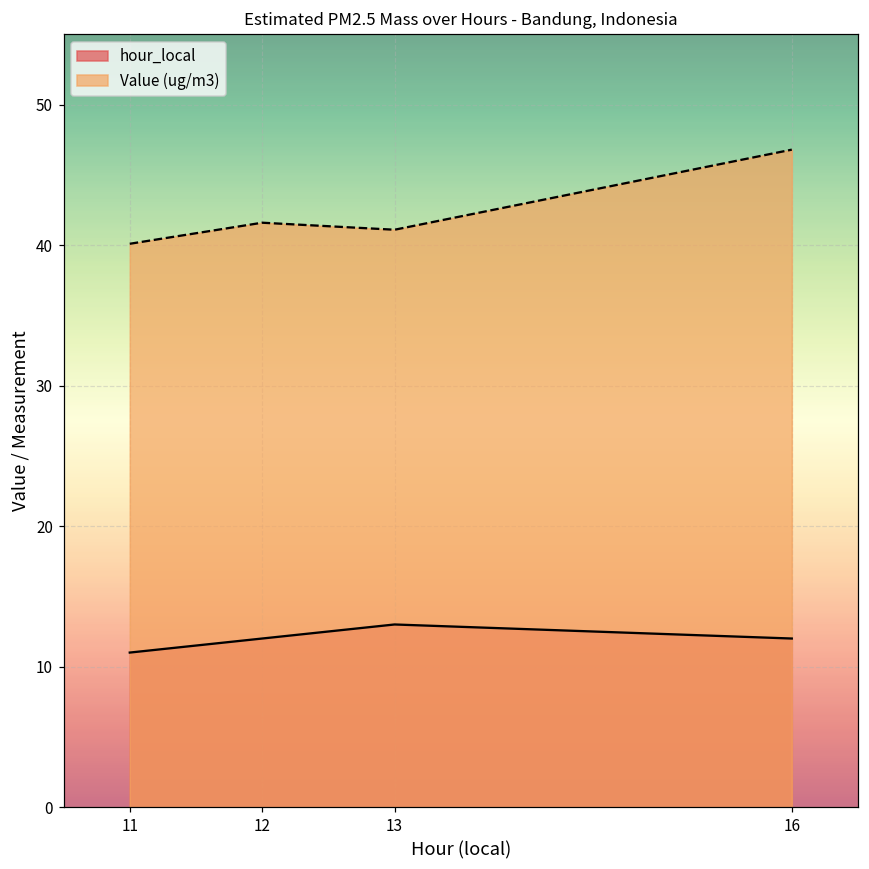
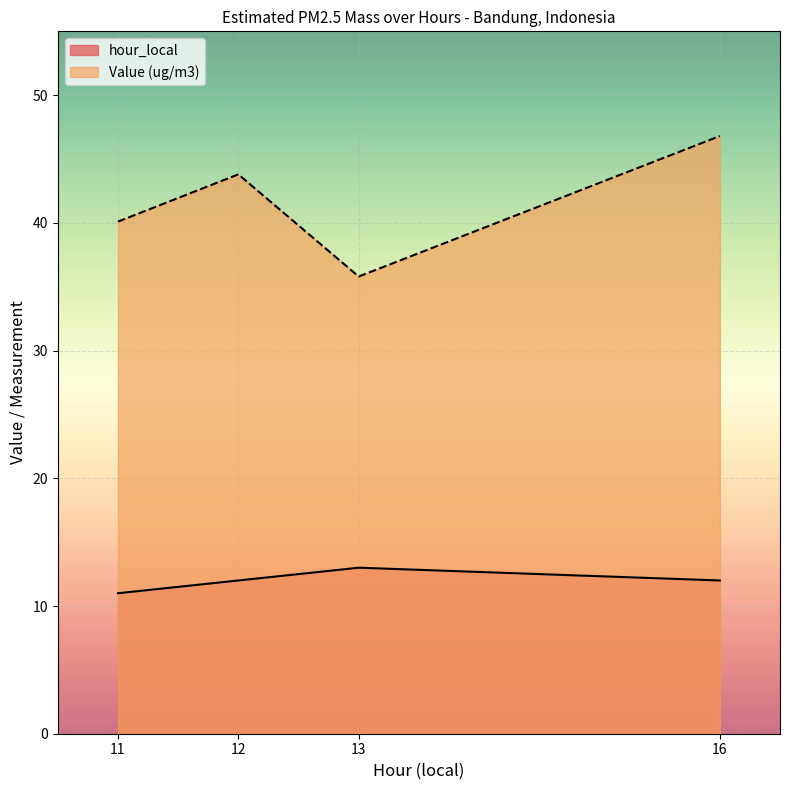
Value (ug/m3), 12: 41.6 -> 43.8
Value (ug/m3), 13: 41.1 -> 35.8
